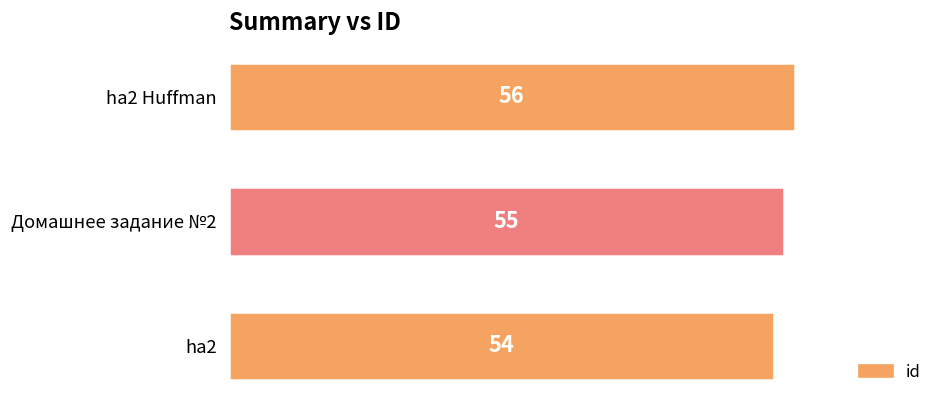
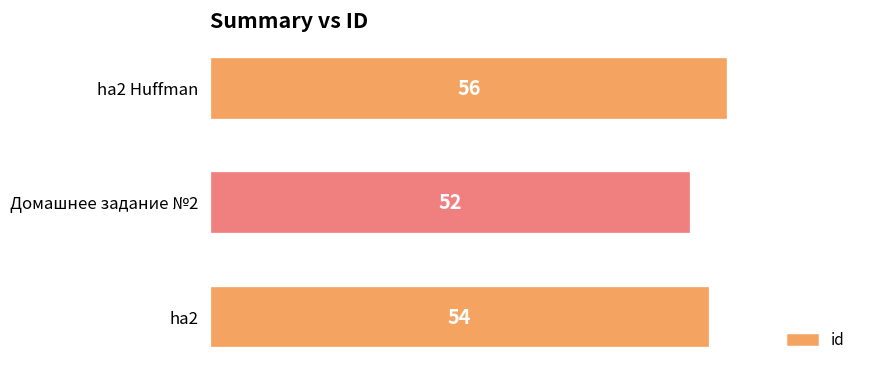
Домашнее задание №2: 55 -> 52
